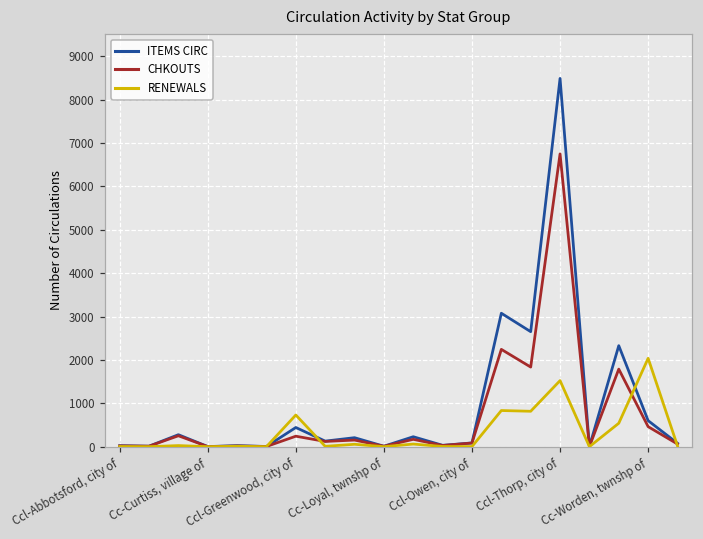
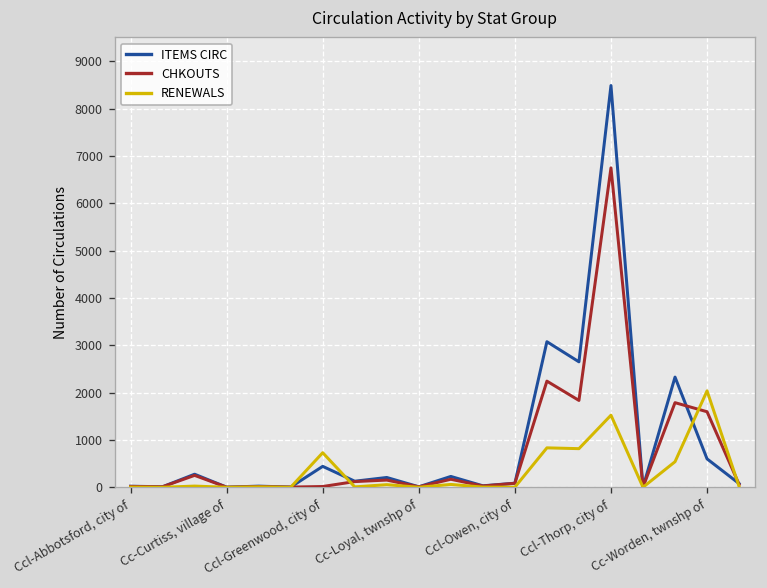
CHKOUTS, Ccl-Greenwood, city of: 200 -> 0
CHKOUTS, Cc-Worden, twnshp of: 500 -> 1600
